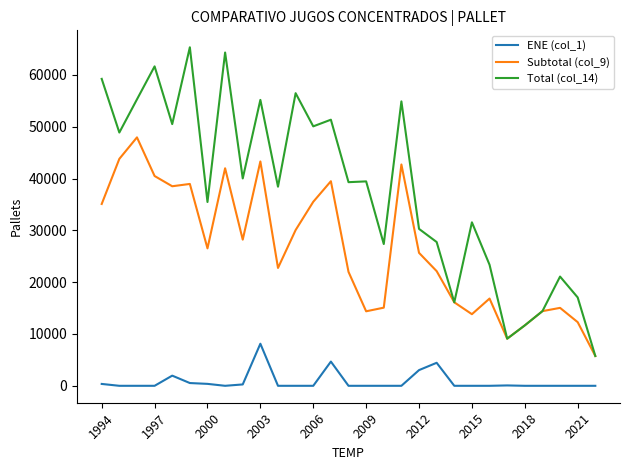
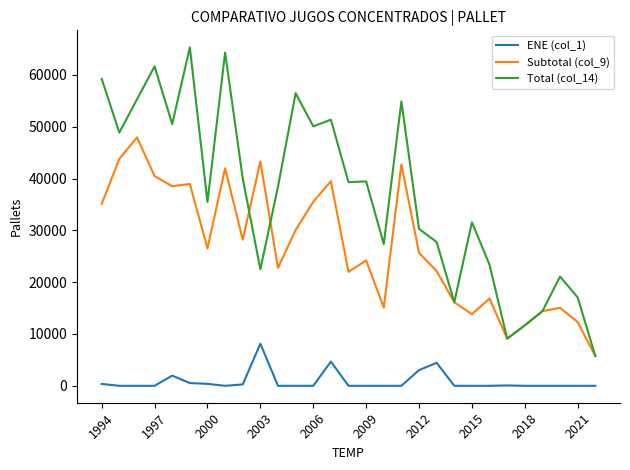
Total (col_14), 2003: 55000 -> 22000
Subtotal (col_9), 2009: 14000 -> 24000
